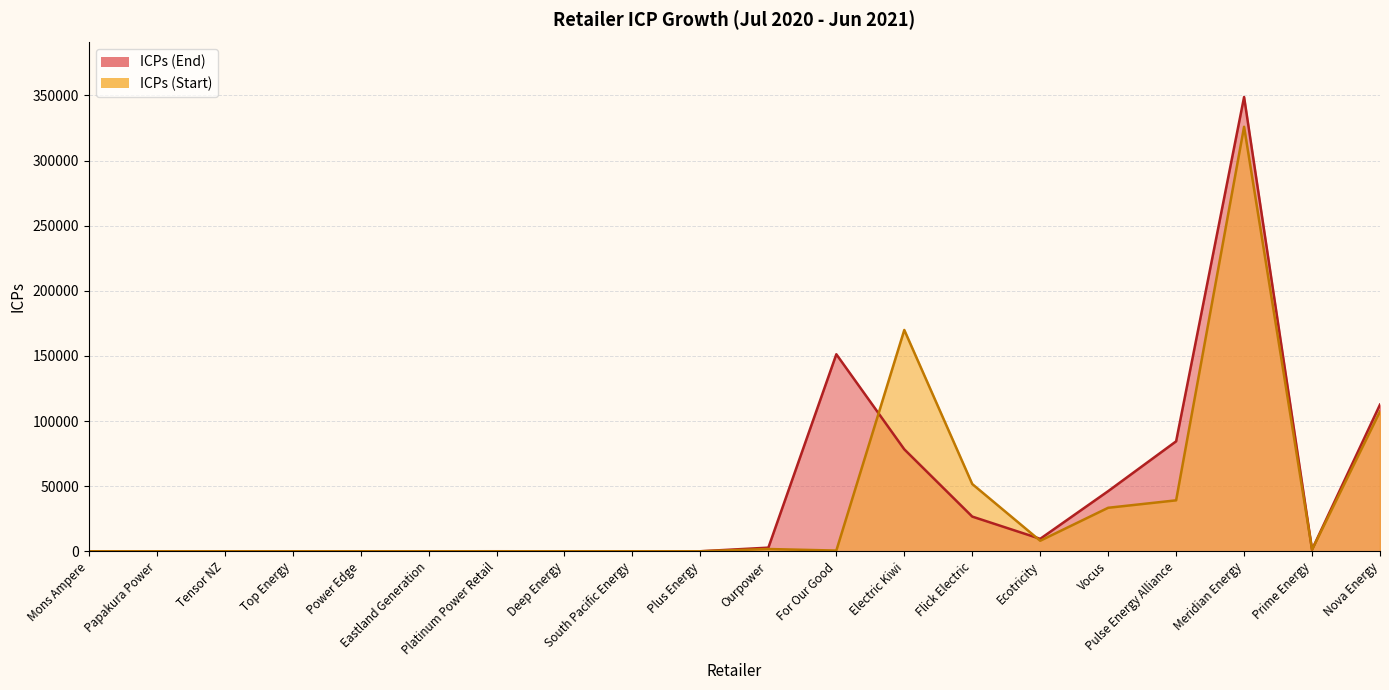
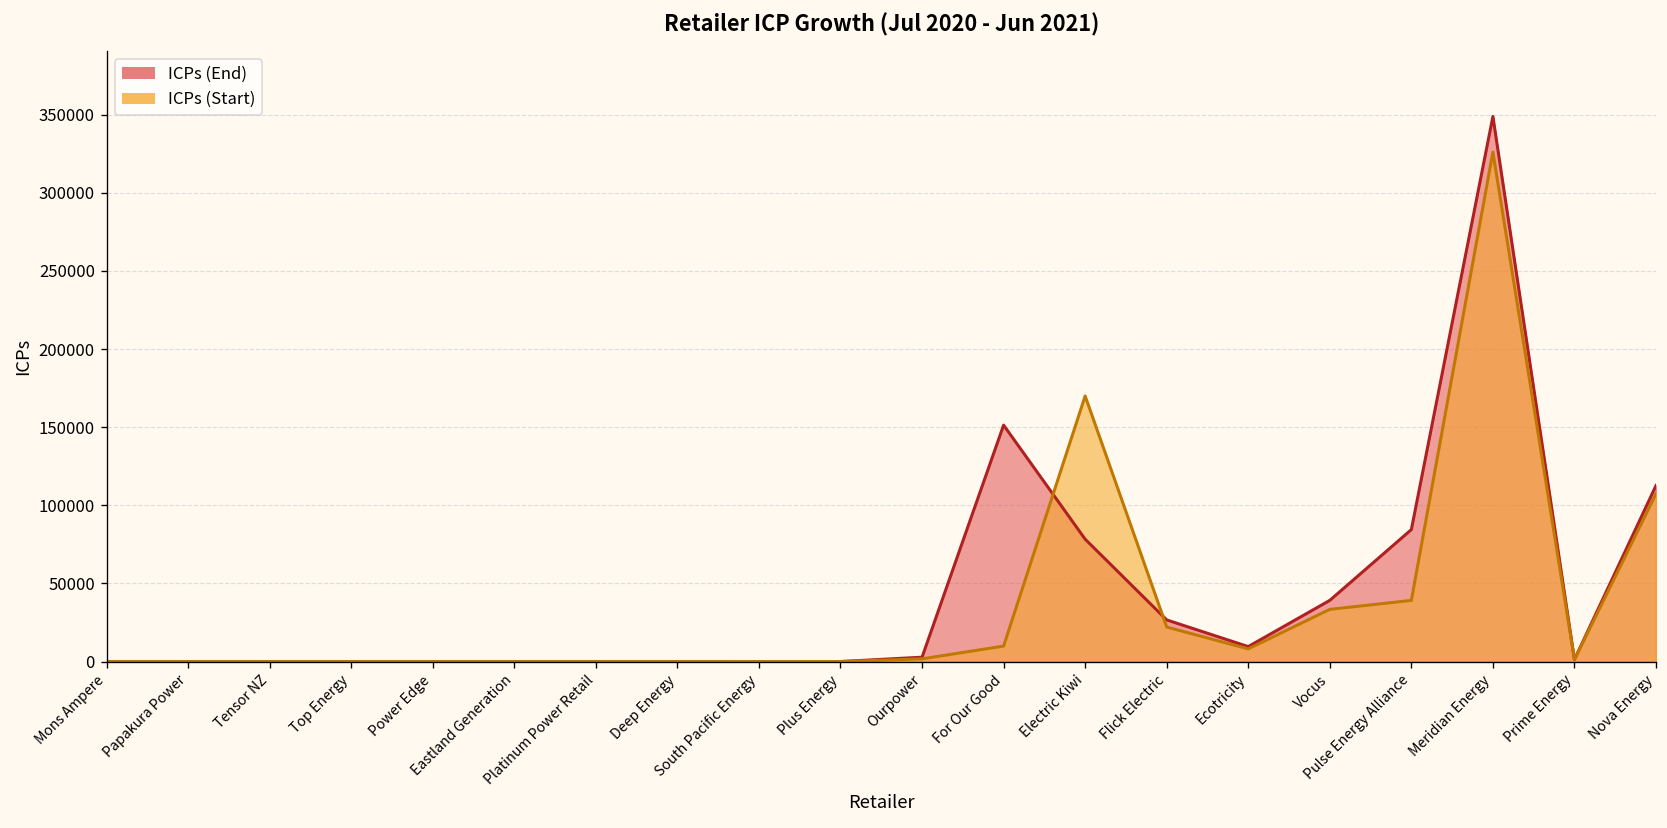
ICPs (Start), For Our Good: 1000 -> 10000
ICPs (Start), Flick Electric: 52000 -> 22000
ICPs (End), Vocus: 46000 -> 39000
